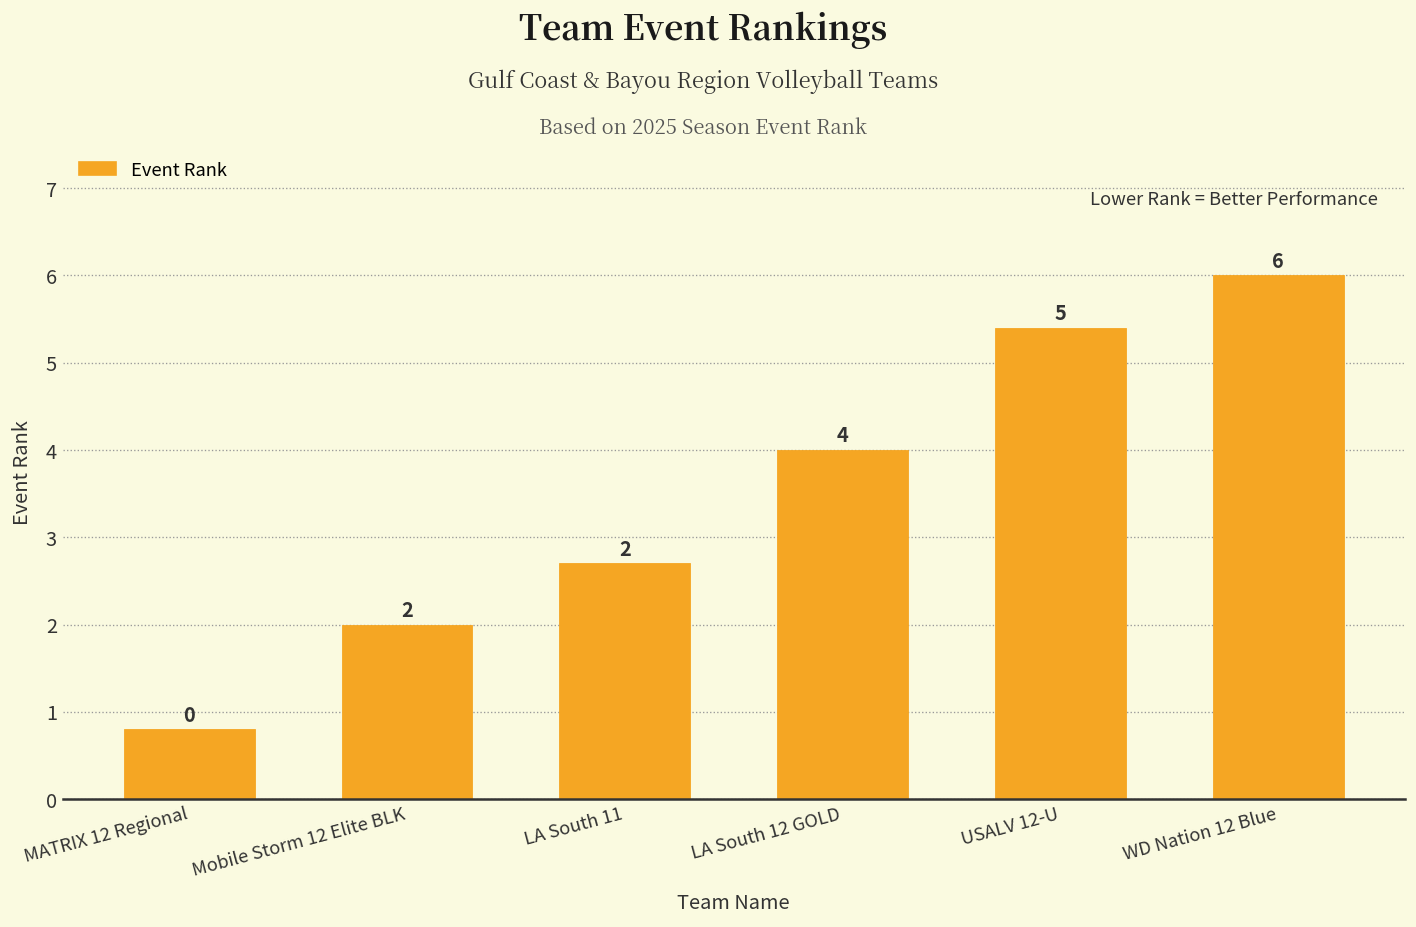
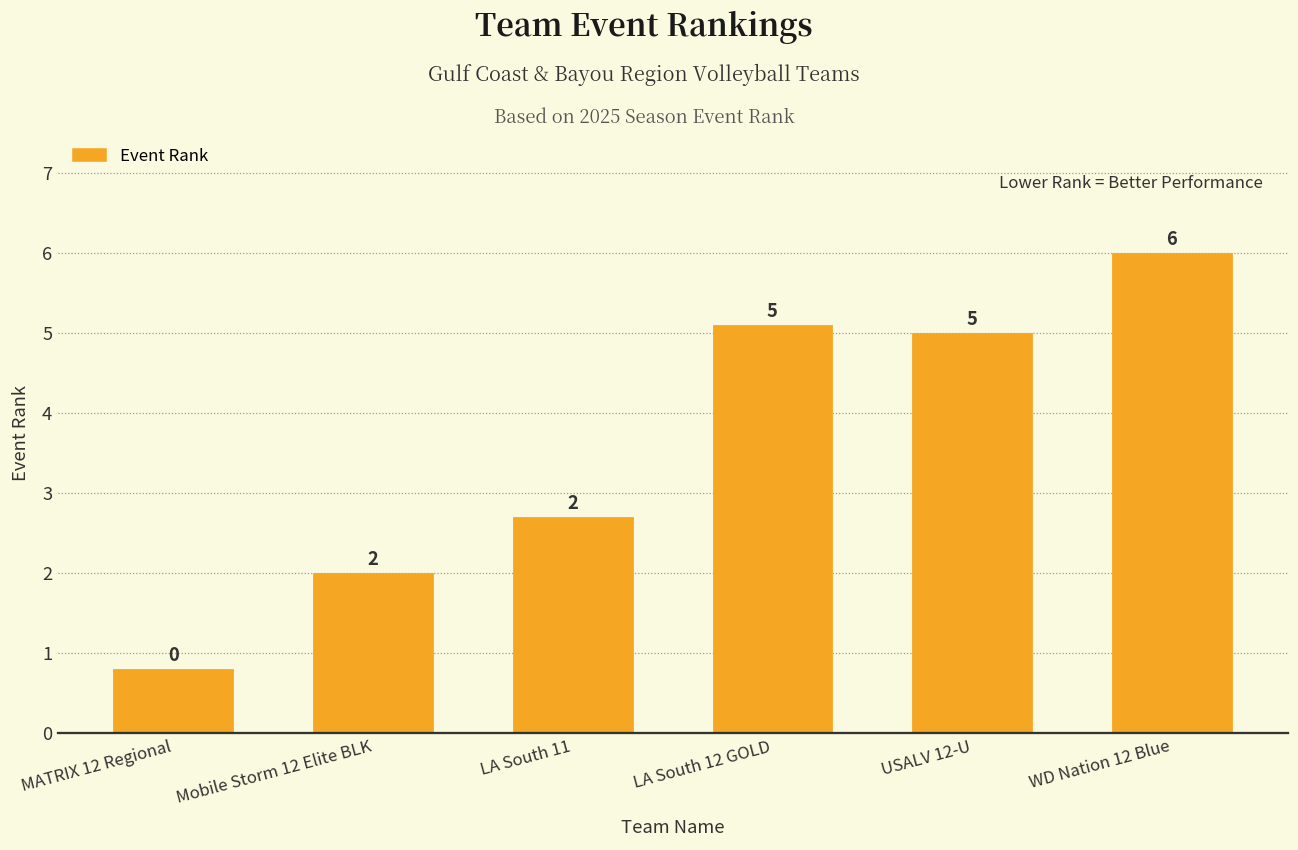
LA South 12 GOLD: 4 -> 5
USALV 12-U: 5.4 -> 5.0
